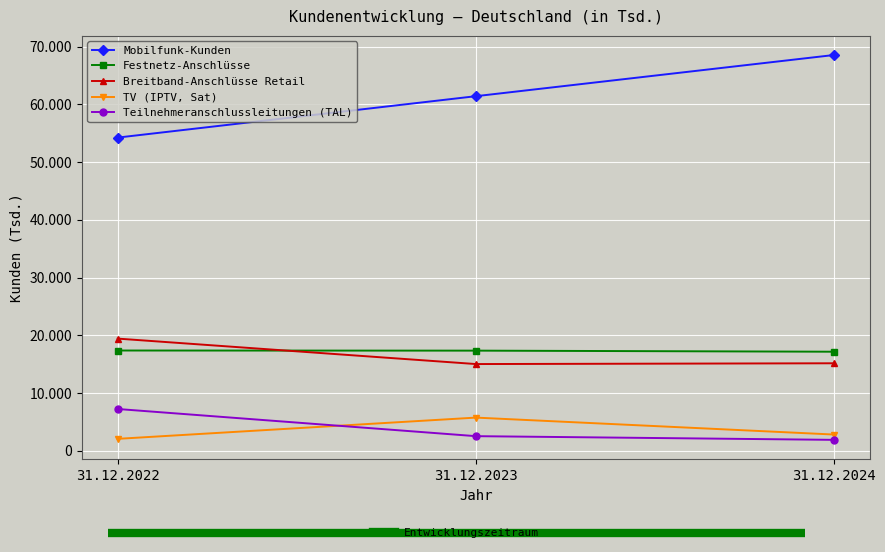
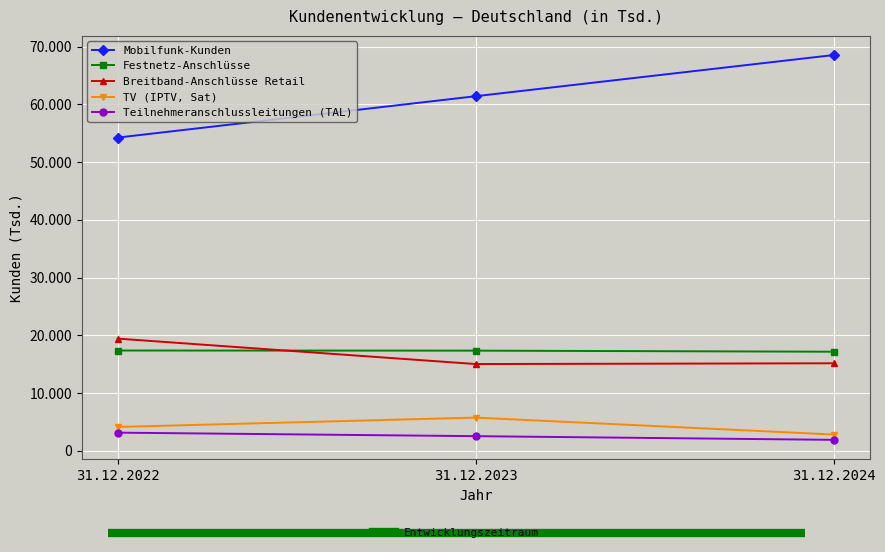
Kundenentwicklung – Deutschland (in Tsd.), TV (IPTV, Sat), 31.12.2022: 2 -> 4
Kundenentwicklung – Deutschland (in Tsd.), Teilnehmeranschlussleitungen (TAL), 31.12.2022: 7 -> 3
